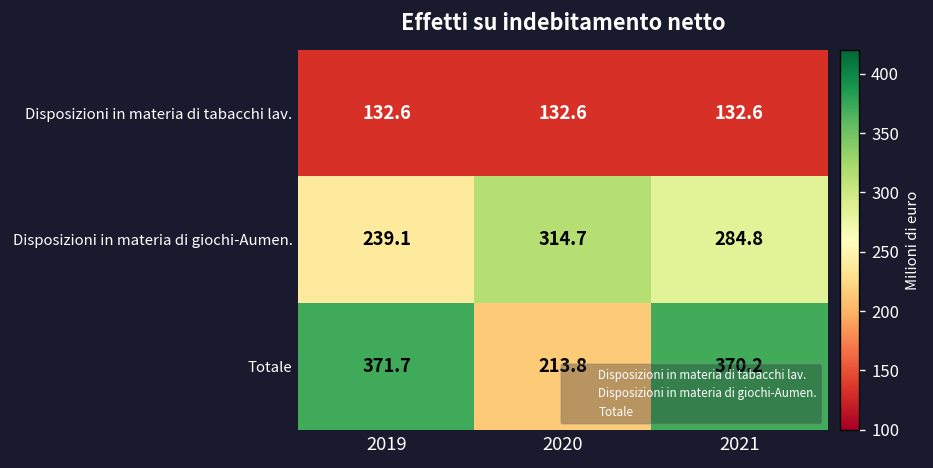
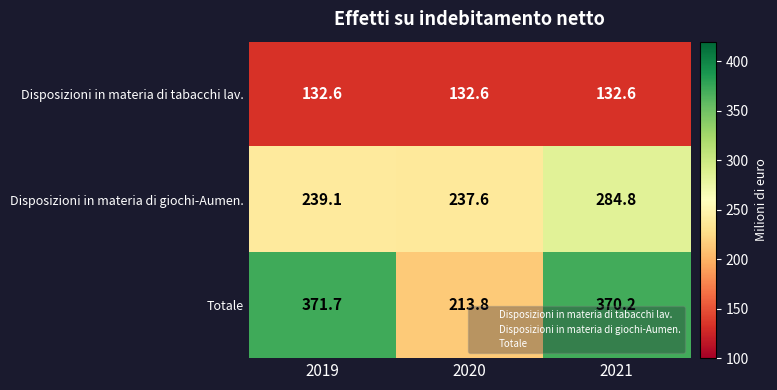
Disposizioni in materia di giochi-Aumen., 2020: 314.7 -> 237.6
